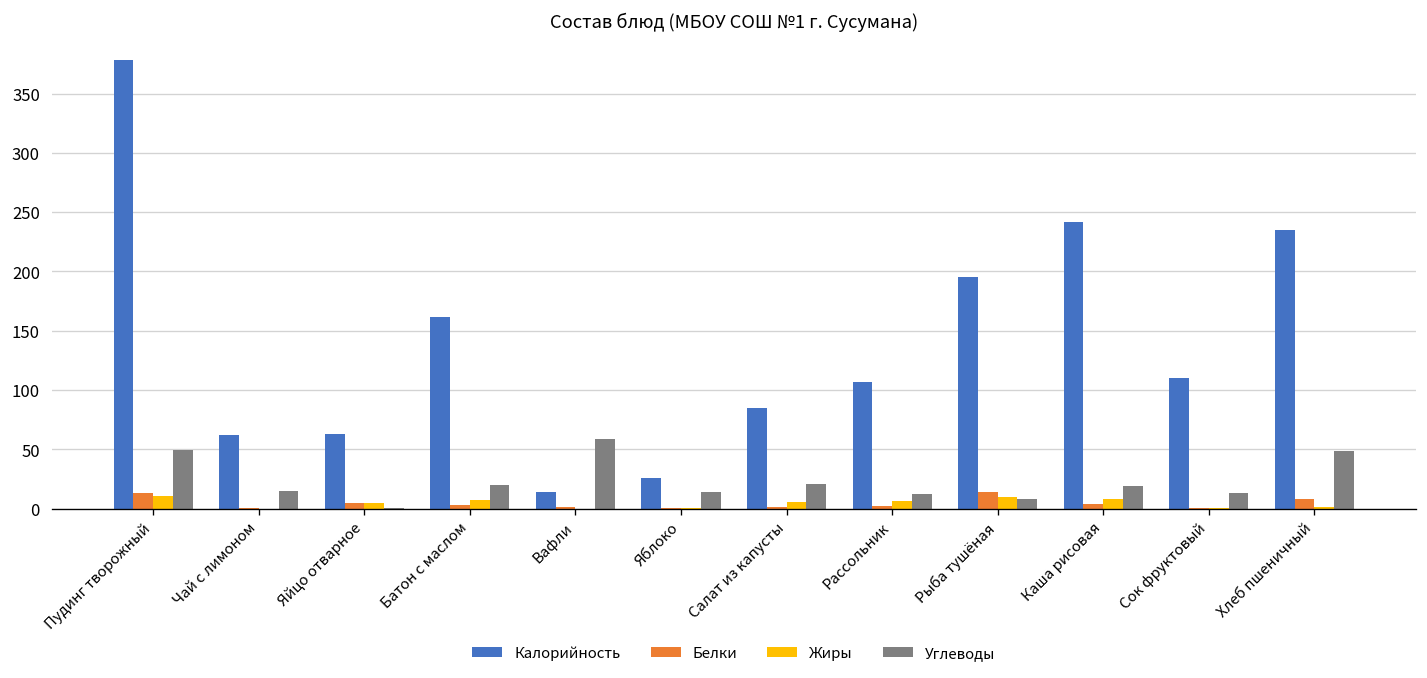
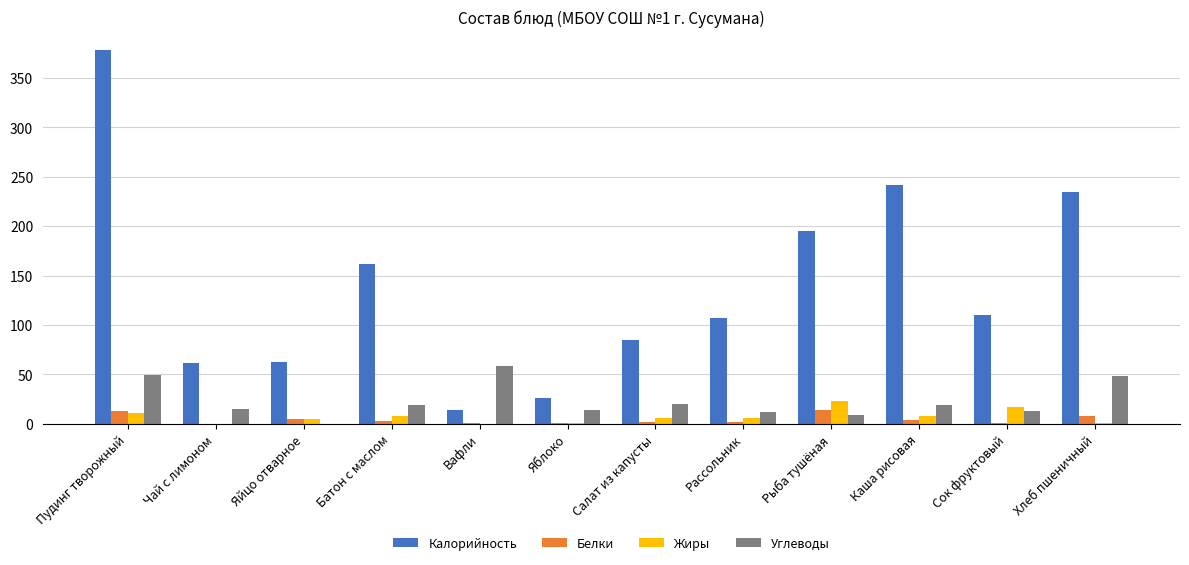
Жиры, Рыба тушёная: 10 -> 20
Жиры, Сок фруктовый: 0 -> 20
